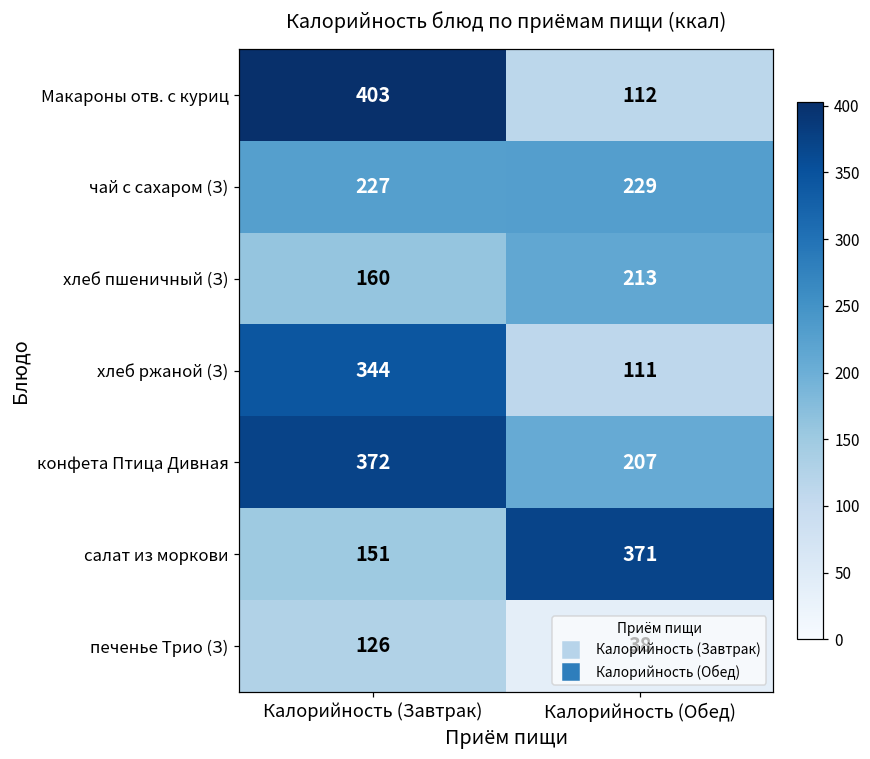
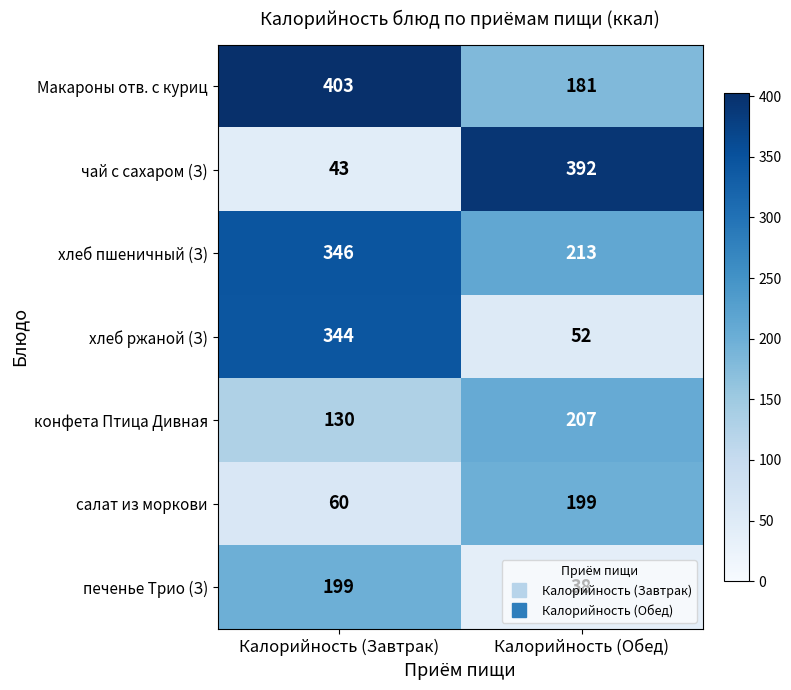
Макароны отв. с куриц, Калорийность (Обед): 112 -> 181
чай с сахаром (З), Калорийность (Завтрак): 227 -> 43
чай с сахаром (З), Калорийность (Обед): 229 -> 392
хлеб пшеничный (З), Калорийность (Завтрак): 160 -> 346
хлеб ржаной (З), Калорийность (Обед): 111 -> 52
конфета Птица Дивная, Калорийность (Завтрак): 372 -> 130
салат из моркови, Калорийность (Завтрак): 151 -> 60
салат из моркови, Калорийность (Обед): 371 -> 199
печенье Трио (З), Калорийность (Завтрак): 126 -> 199
